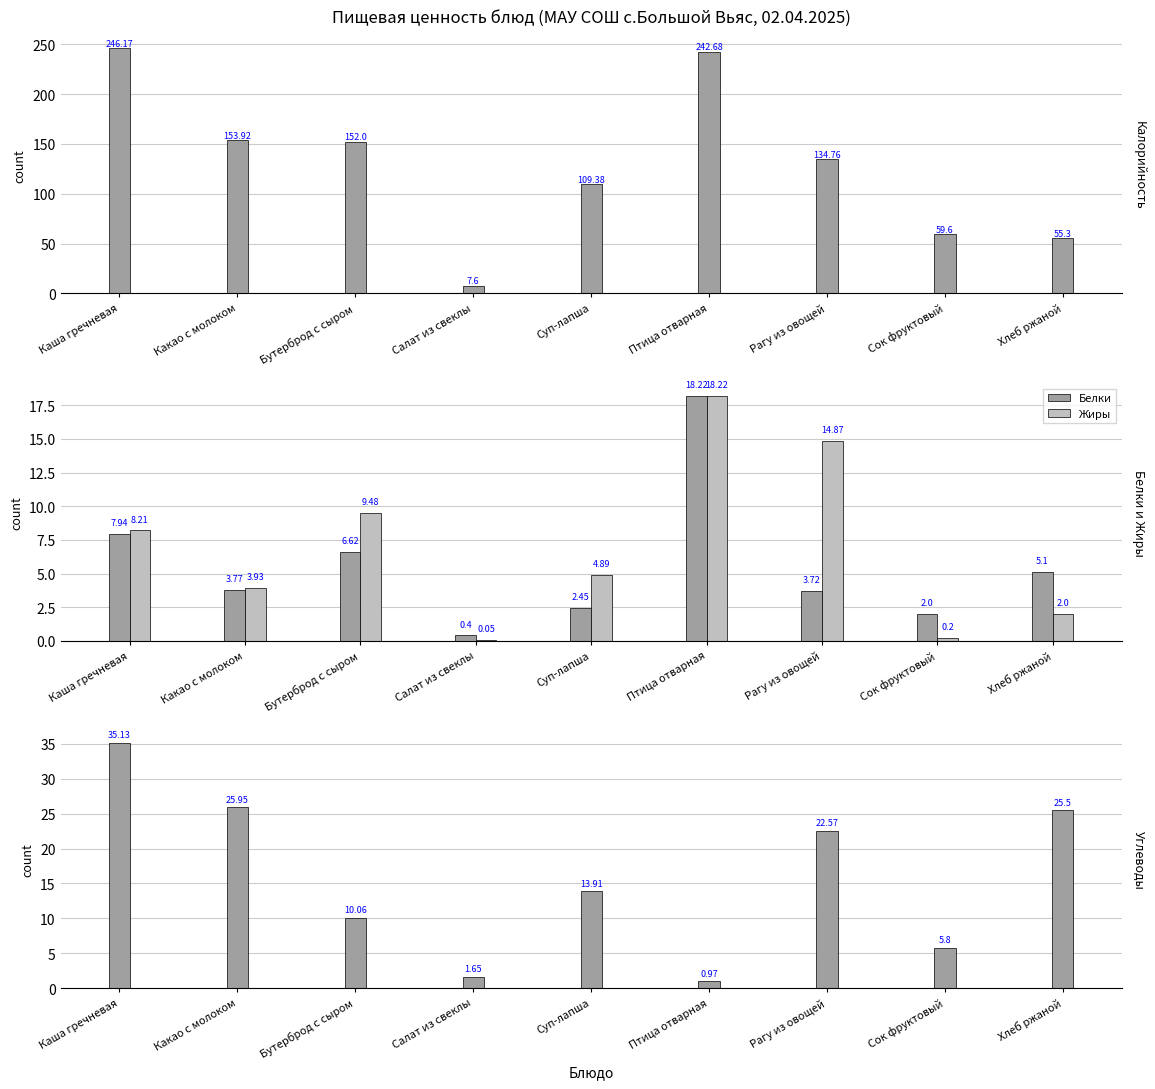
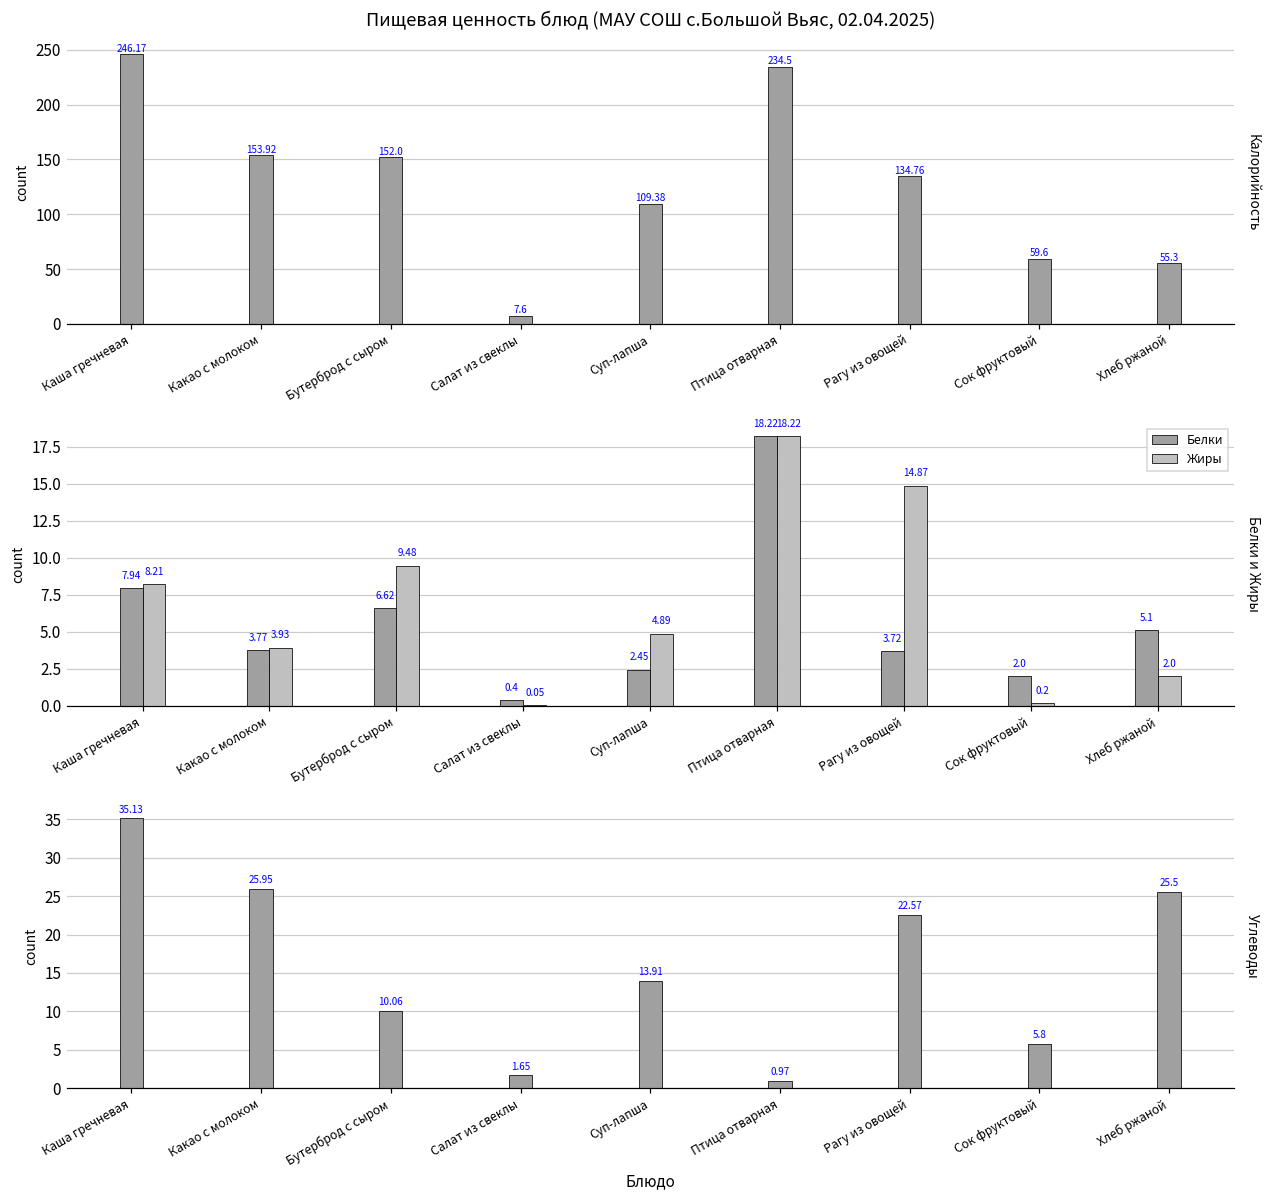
Пищевая ценность блюд (МАУ СОШ с.Большой Вьяс, 02.04.2025), Птица отварная: 242.68 -> 234.5
